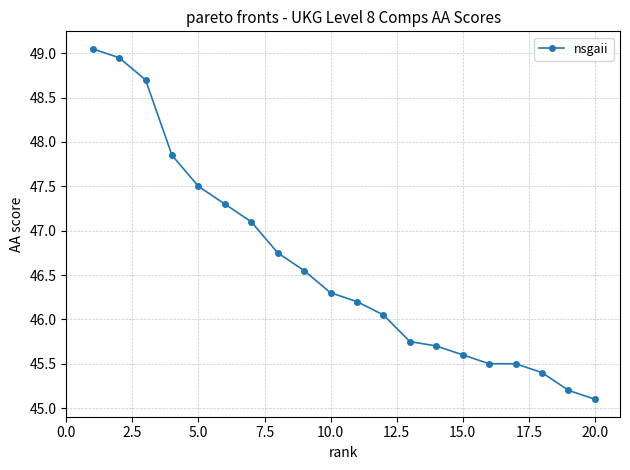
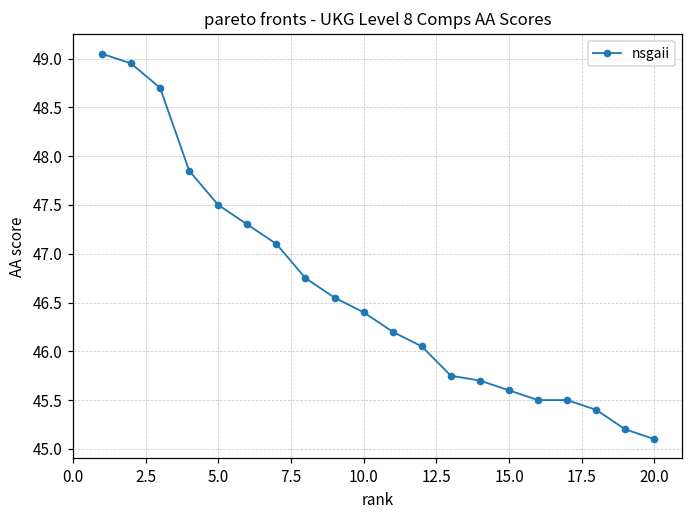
10.0: 46.3 -> 46.4
